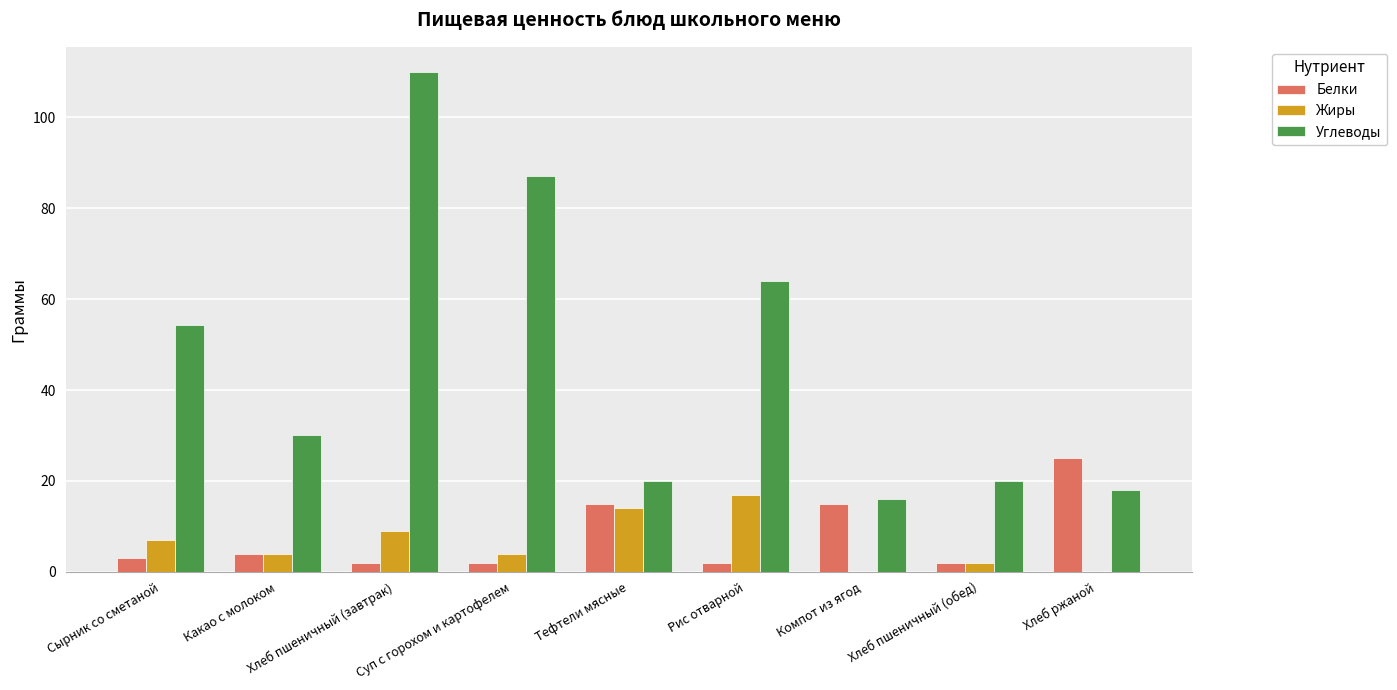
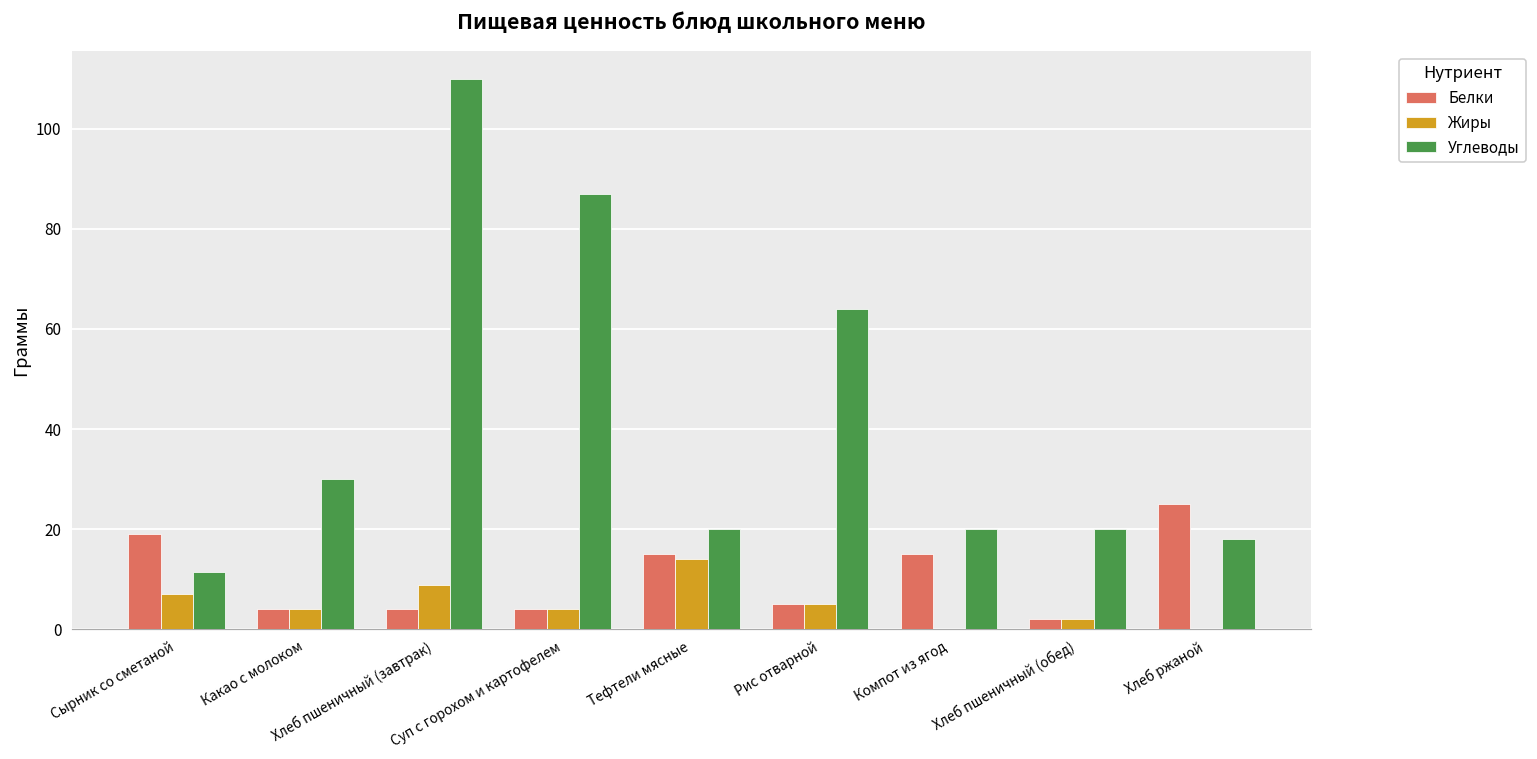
Белки, Сырник со сметаной: 3 -> 19
Углеводы, Сырник со сметаной: 54 -> 12
Белки, Хлеб пшеничный (завтрак): 2 -> 4
Белки, Суп с горохом и картофелем: 2 -> 4
Белки, Рис отварной: 2 -> 5
Жиры, Рис отварной: 17 -> 5
Углеводы, Компот из ягод: 16 -> 20
